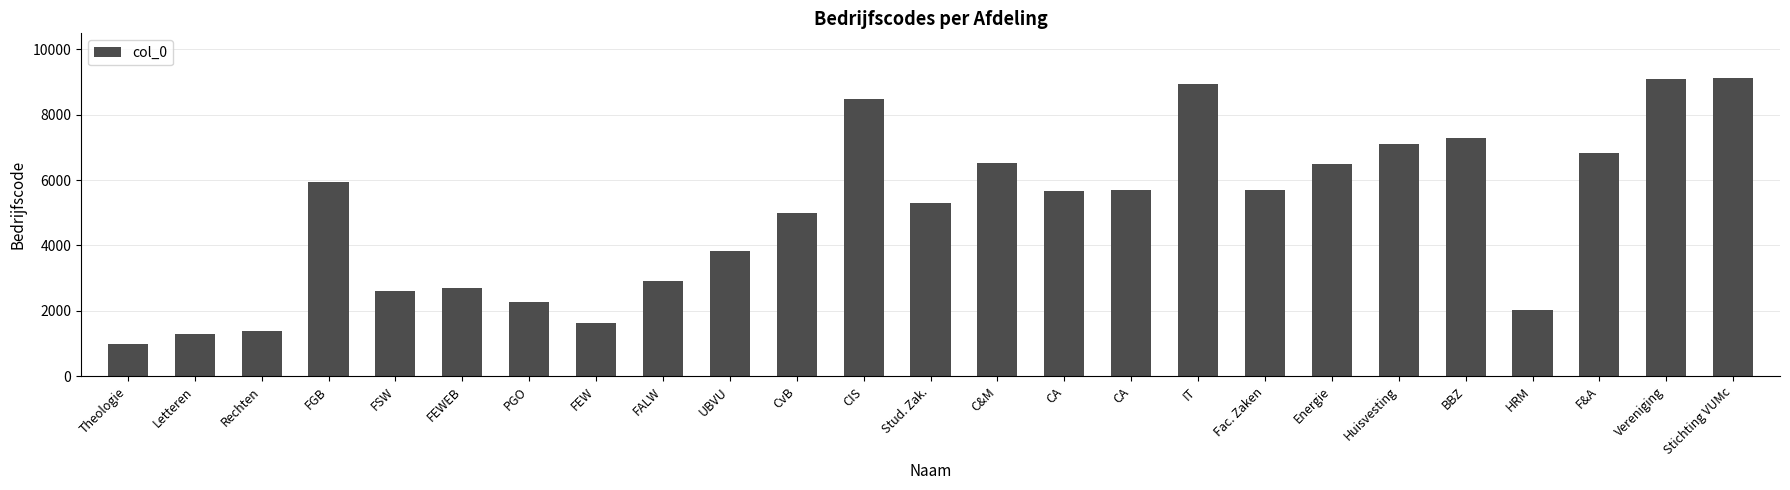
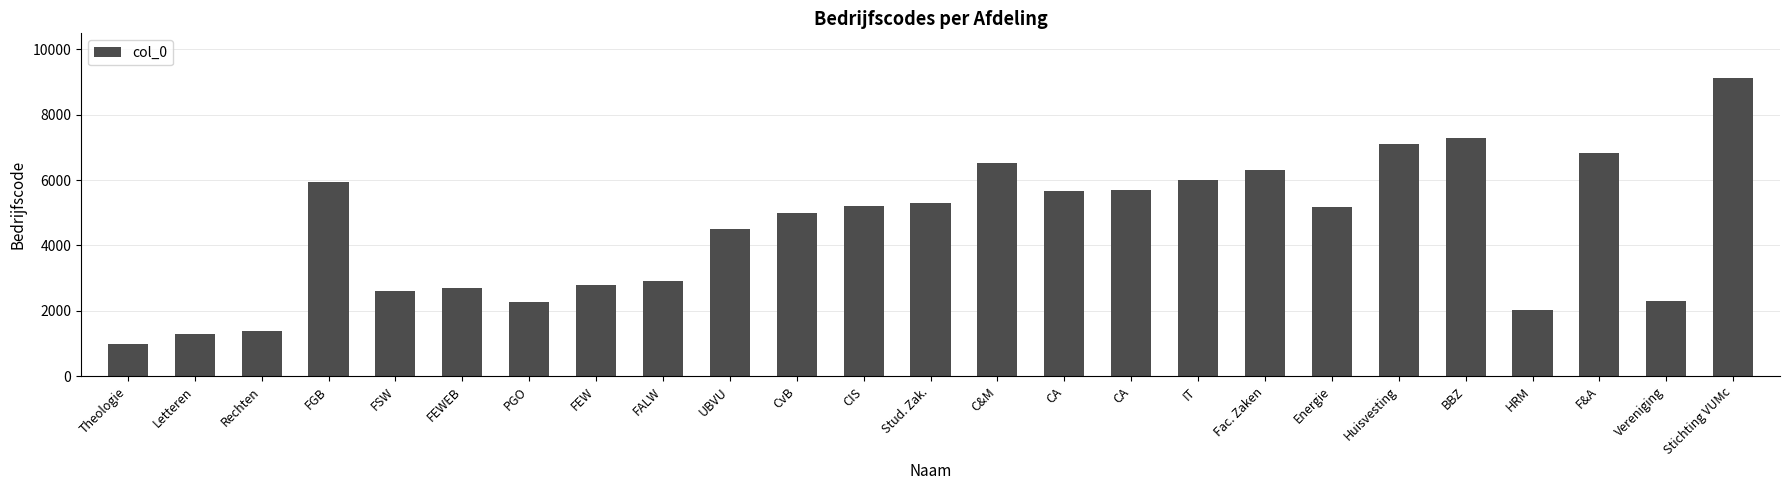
FEW: 1600 -> 2800
UBVU: 3800 -> 4500
CIS: 8500 -> 5200
IT: 8900 -> 6000
Fac. Zaken: 5700 -> 6300
Energie: 6500 -> 5200
Vereniging: 9100 -> 2300
